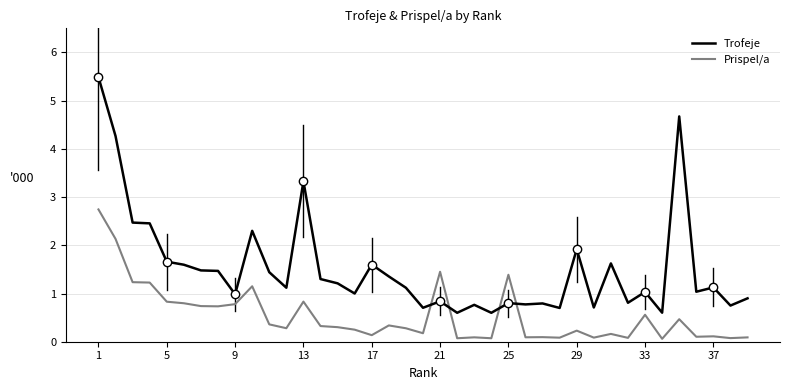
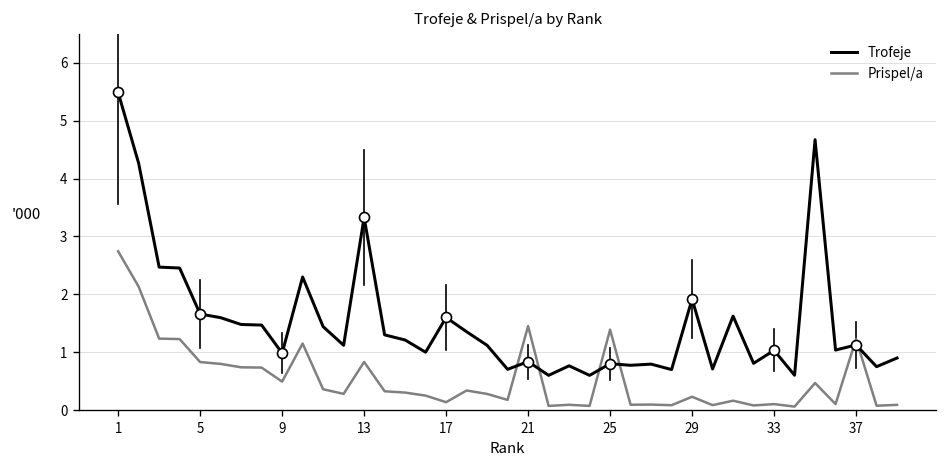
Prispel/a, 9: 0.8 -> 0.5
Prispel/a, 33: 0.6 -> 0.1
Prispel/a, 37: 0.1 -> 1.2
